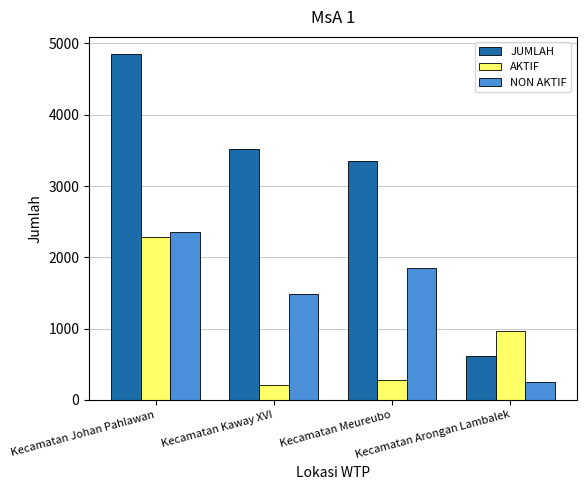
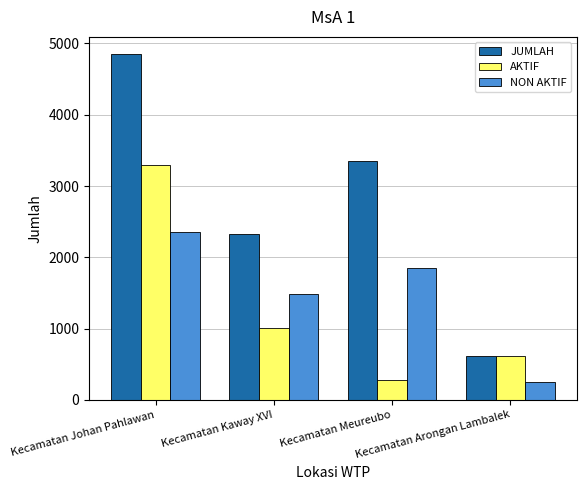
AKTIF, Kecamatan Johan Pahlawan: 2300 -> 3300
JUMLAH, Kecamatan Kaway XVI: 3500 -> 2300
AKTIF, Kecamatan Kaway XVI: 200 -> 1000
AKTIF, Kecamatan Arongan Lambalek: 1000 -> 600
